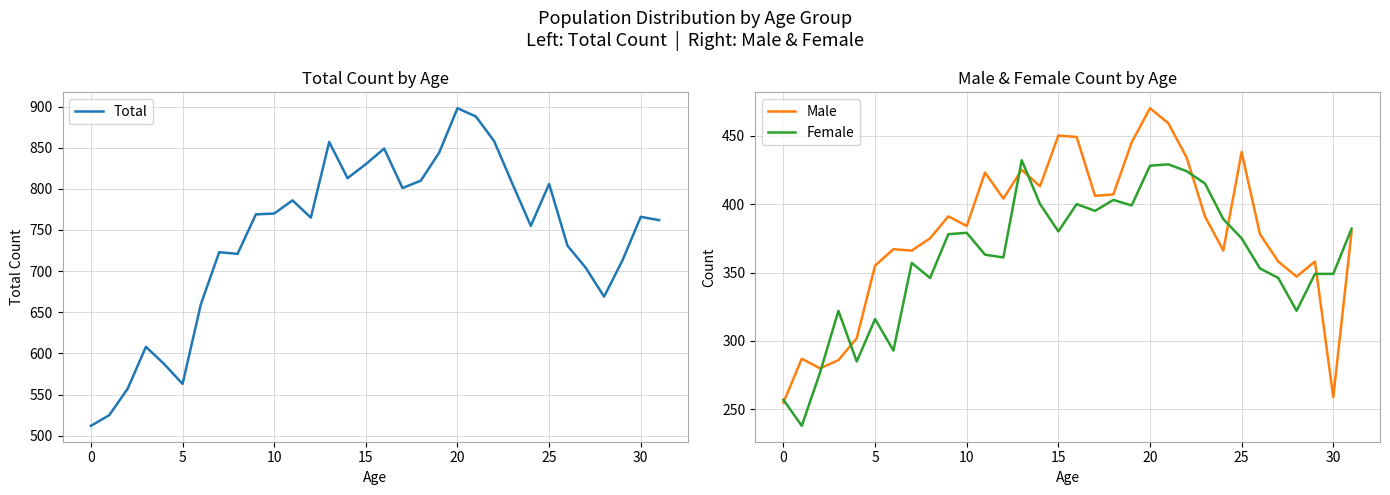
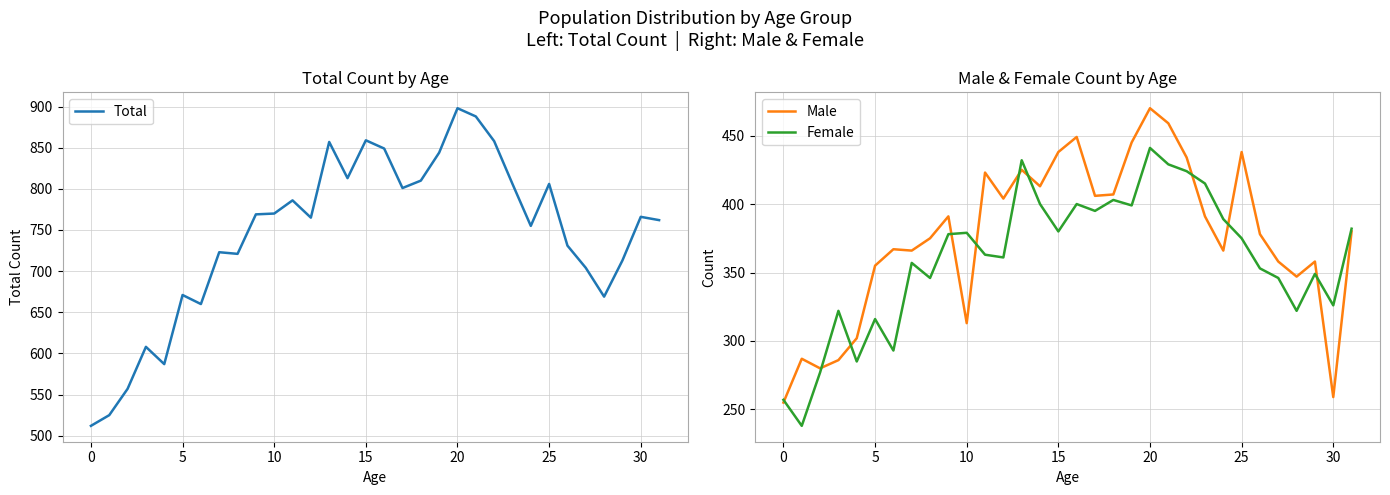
Total Count by Age, 5: 560 -> 670
Total Count by Age, 15: 830 -> 860
Male & Female Count by Age, Male, 10: 384 -> 313
Male & Female Count by Age, Male, 15: 450 -> 438
Male & Female Count by Age, Female, 20: 428 -> 441
Male & Female Count by Age, Female, 30: 349 -> 326
